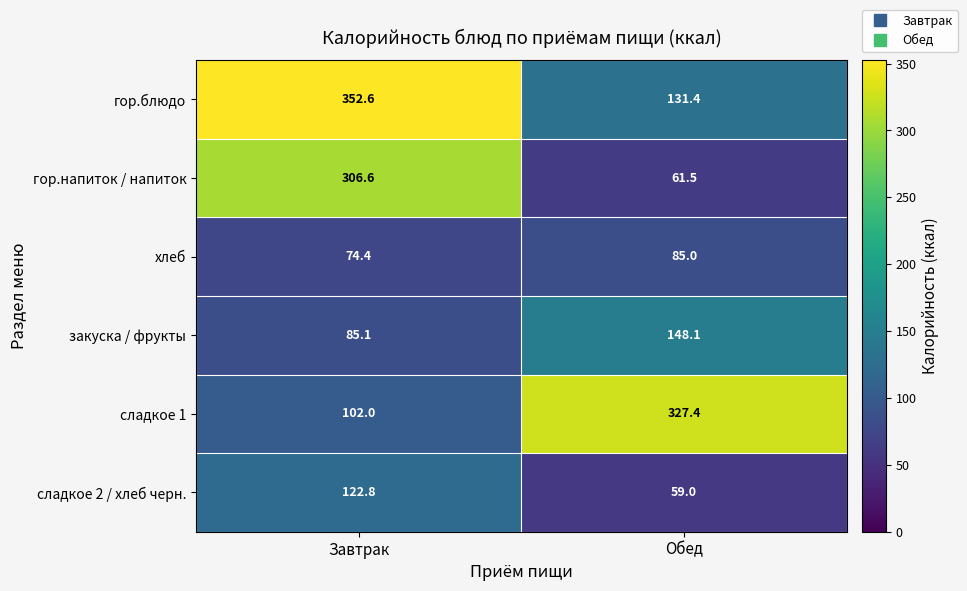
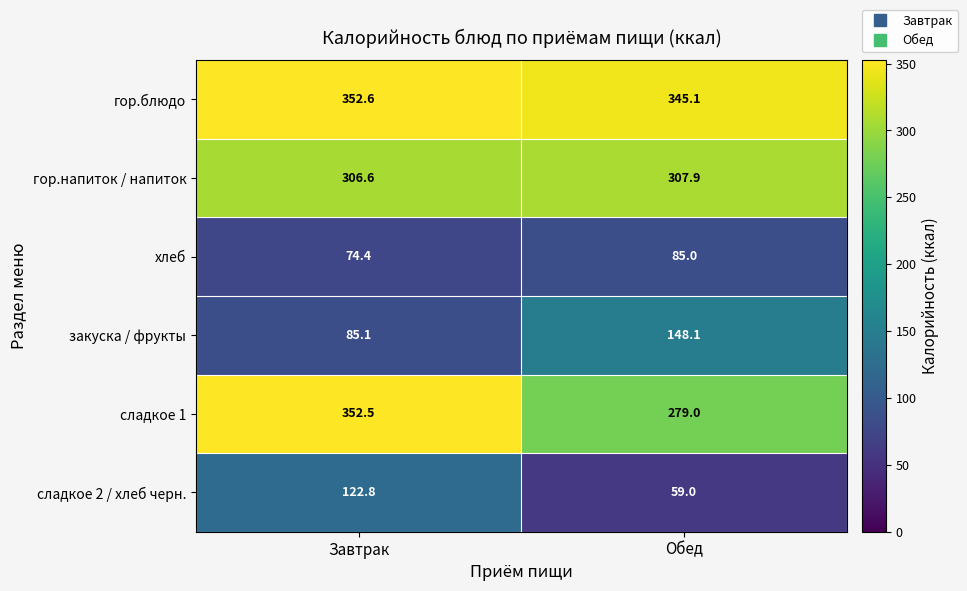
гор.блюдо, Обед: 131.4 -> 345.1
гор.напиток / напиток, Обед: 61.5 -> 307.9
сладкое 1, Завтрак: 102.0 -> 352.5
сладкое 1, Обед: 327.4 -> 279.0
